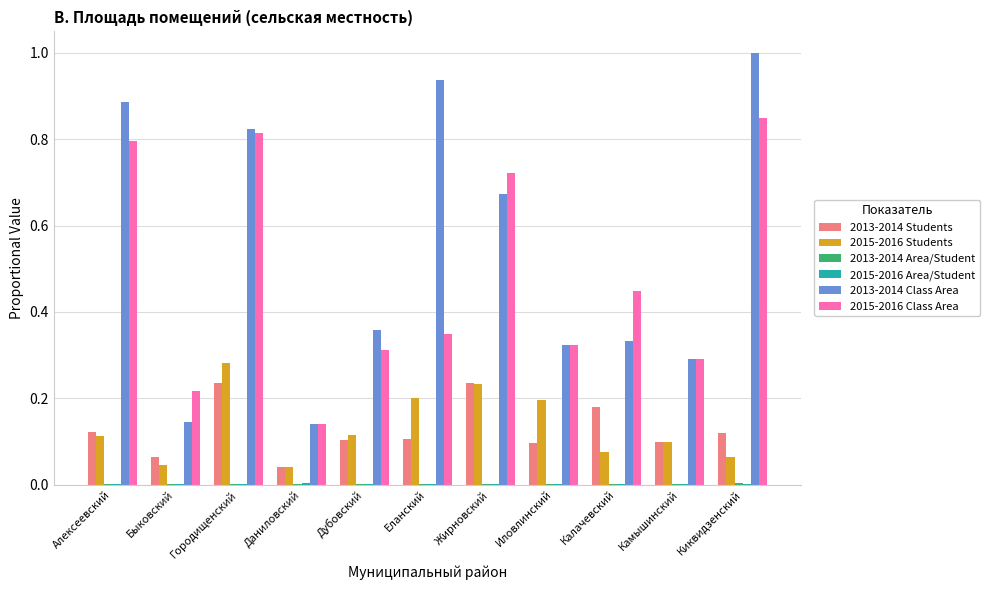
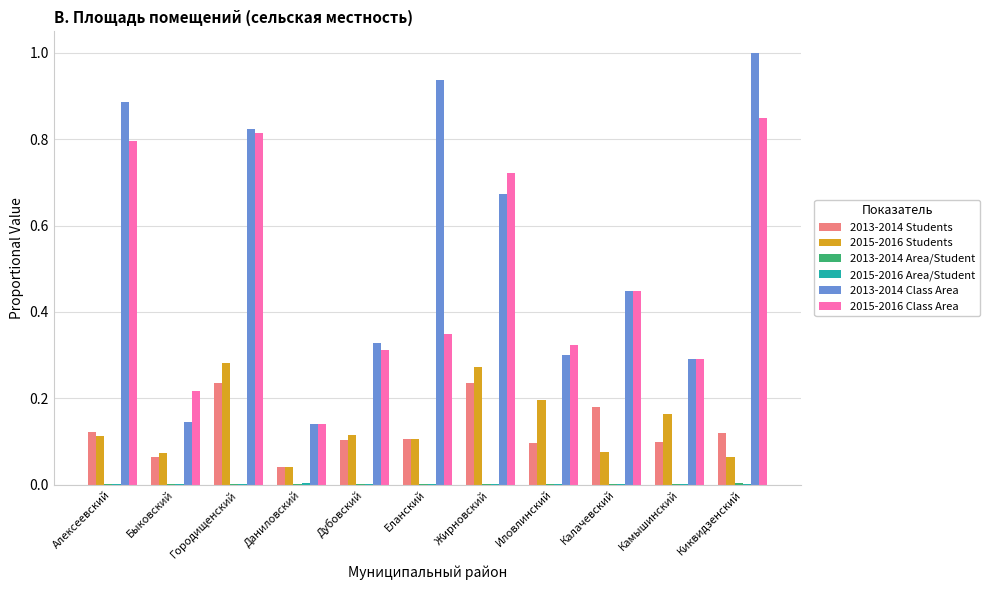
2015-2016 Students, Быковский: 0.05 -> 0.07
2013-2014 Class Area, Дубовский: 0.36 -> 0.33
2015-2016 Students, Еланский: 0.20 -> 0.11
2015-2016 Students, Жирновский: 0.23 -> 0.27
2013-2014 Class Area, Иловлинский: 0.32 -> 0.30
2013-2014 Class Area, Калачевский: 0.33 -> 0.45
2015-2016 Students, Камышинский: 0.10 -> 0.16
